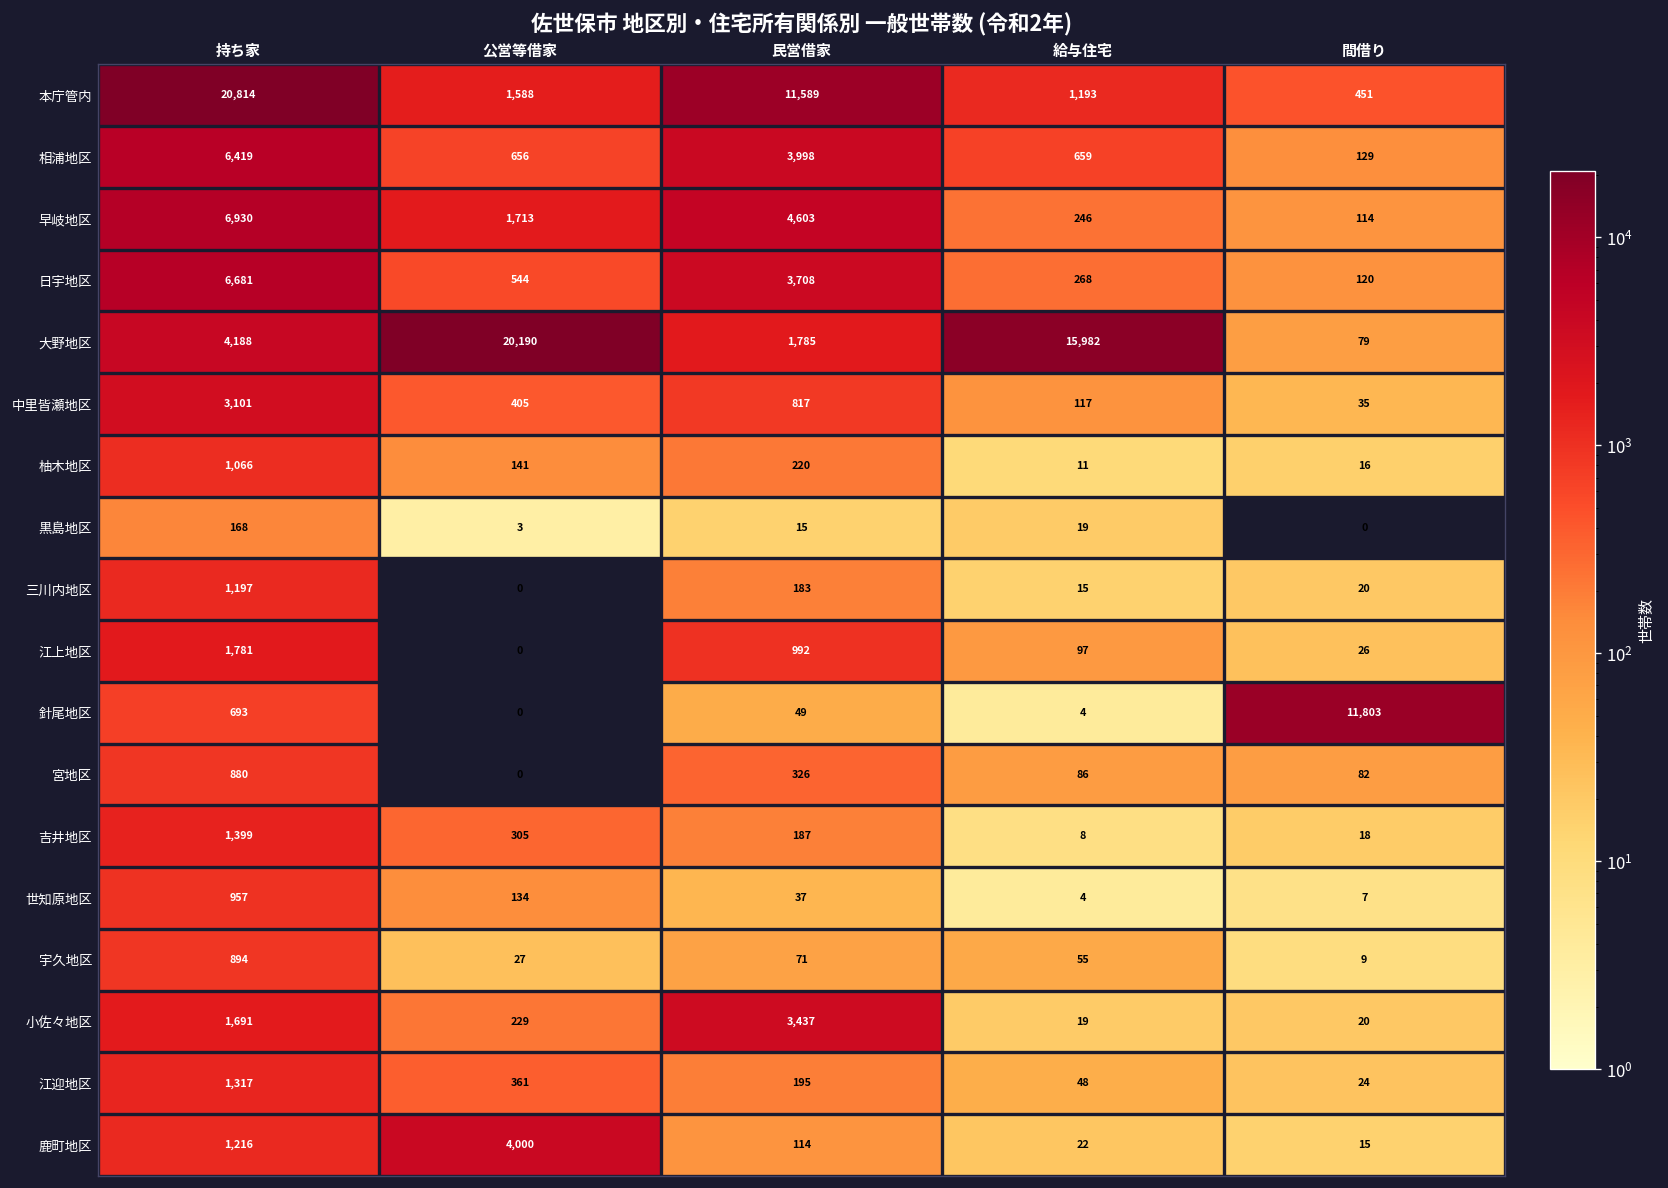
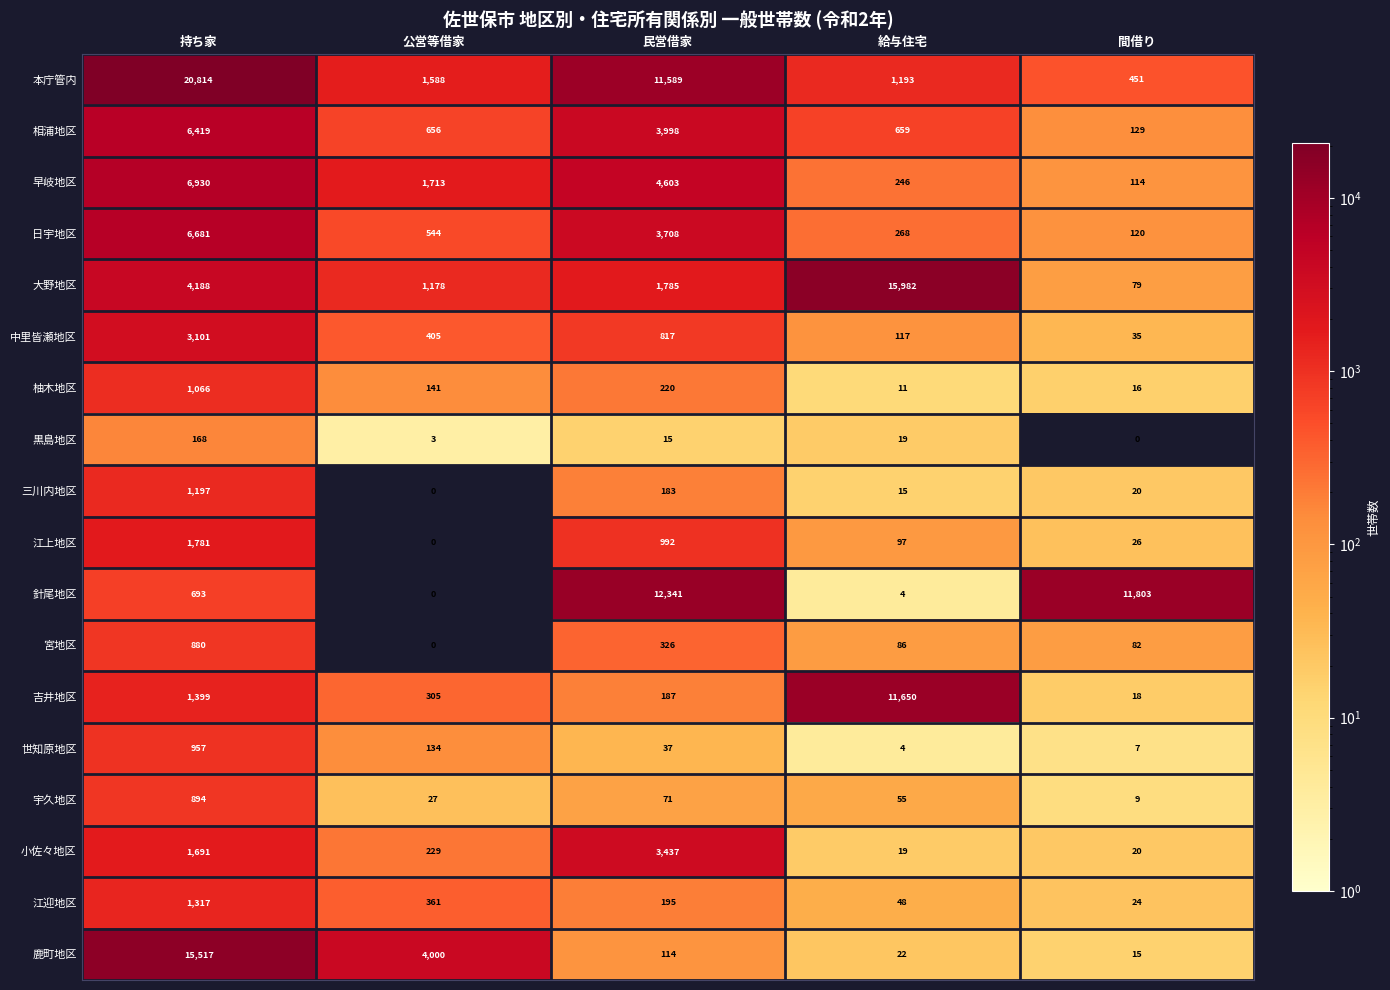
大野地区, 公営等借家: 20,190 -> 1,178
針尾地区, 民営借家: 49 -> 12,341
吉井地区, 給与住宅: 8 -> 11,650
鹿町地区, 持ち家: 1,216 -> 15,517
